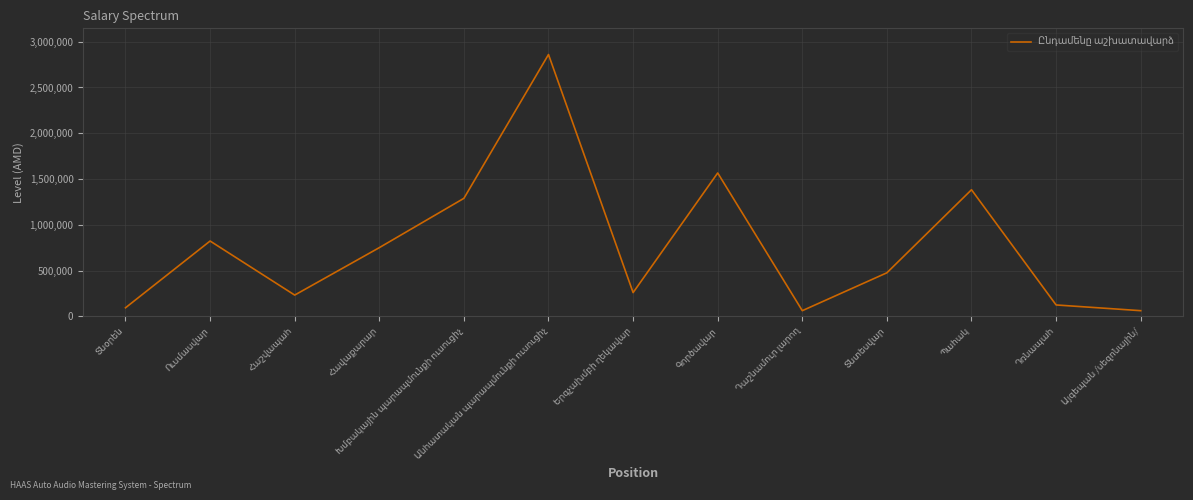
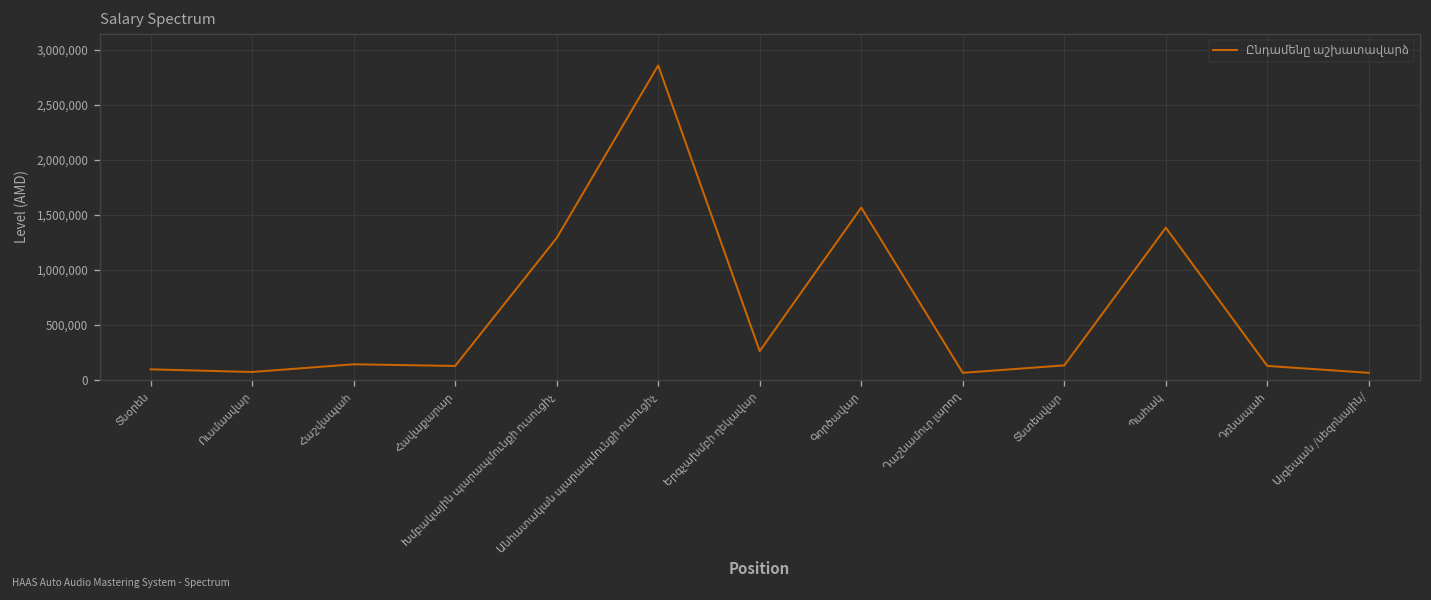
Ուսմասվար: 800,000 -> 100,000
Հաշվապահ: 200,000 -> 100,000
Հավաքարար: 800,000 -> 100,000
Տնտեսվար: 500,000 -> 100,000
